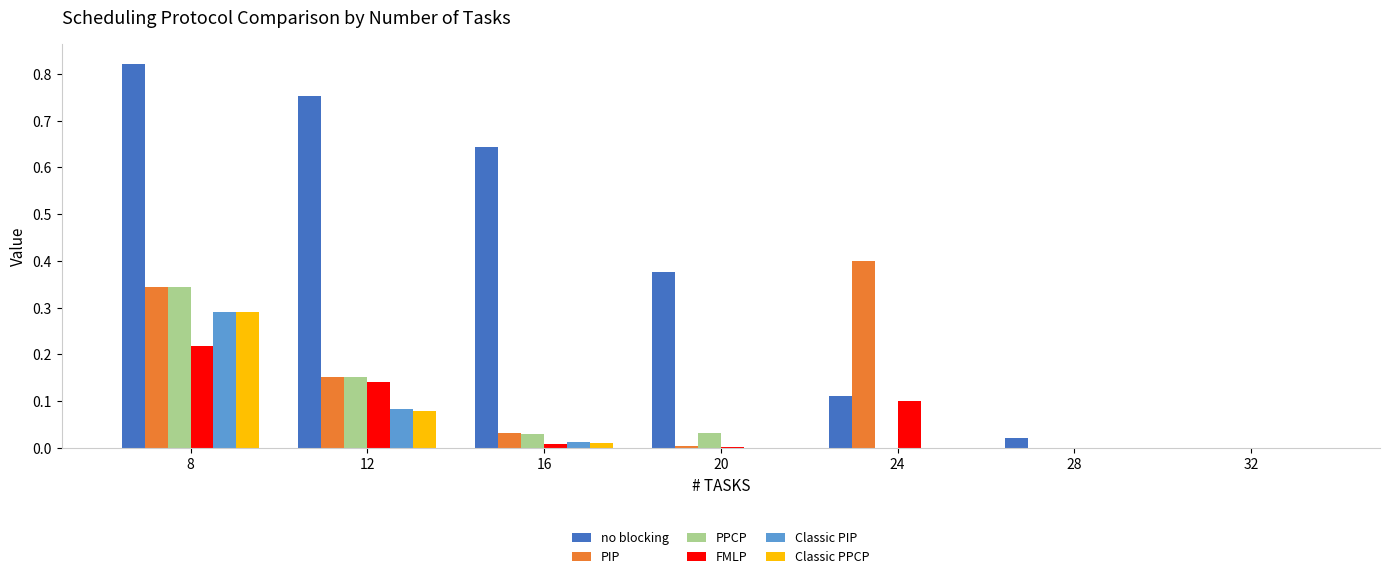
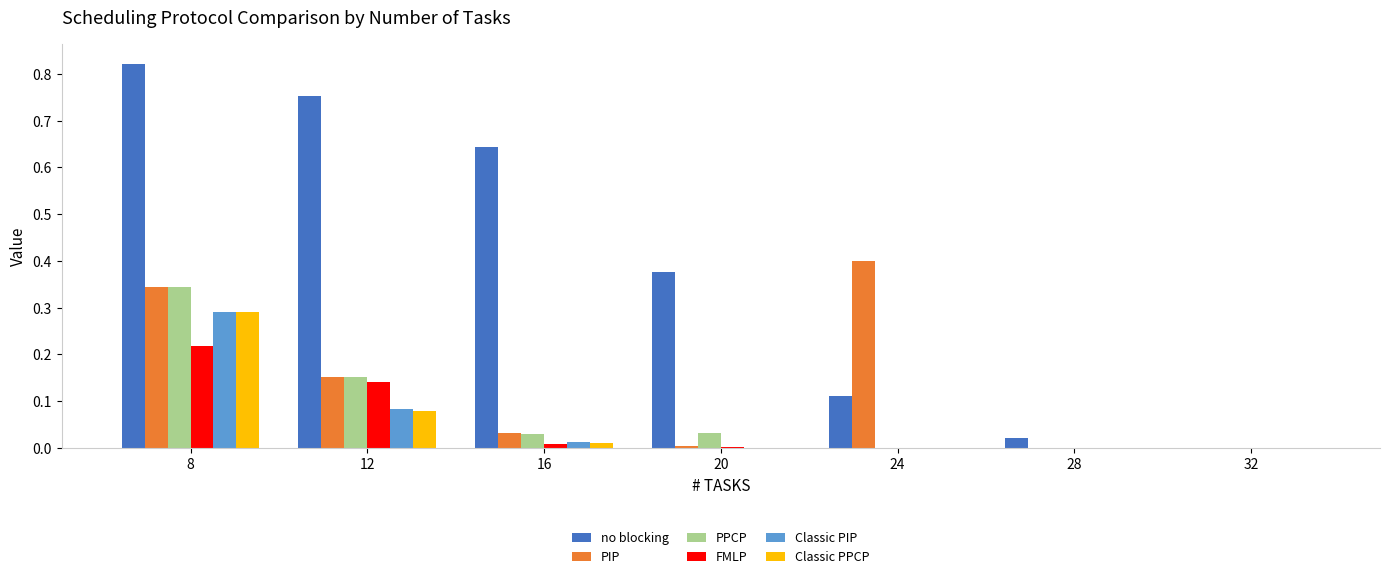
FMLP, 24: 0.1 -> 0.0
